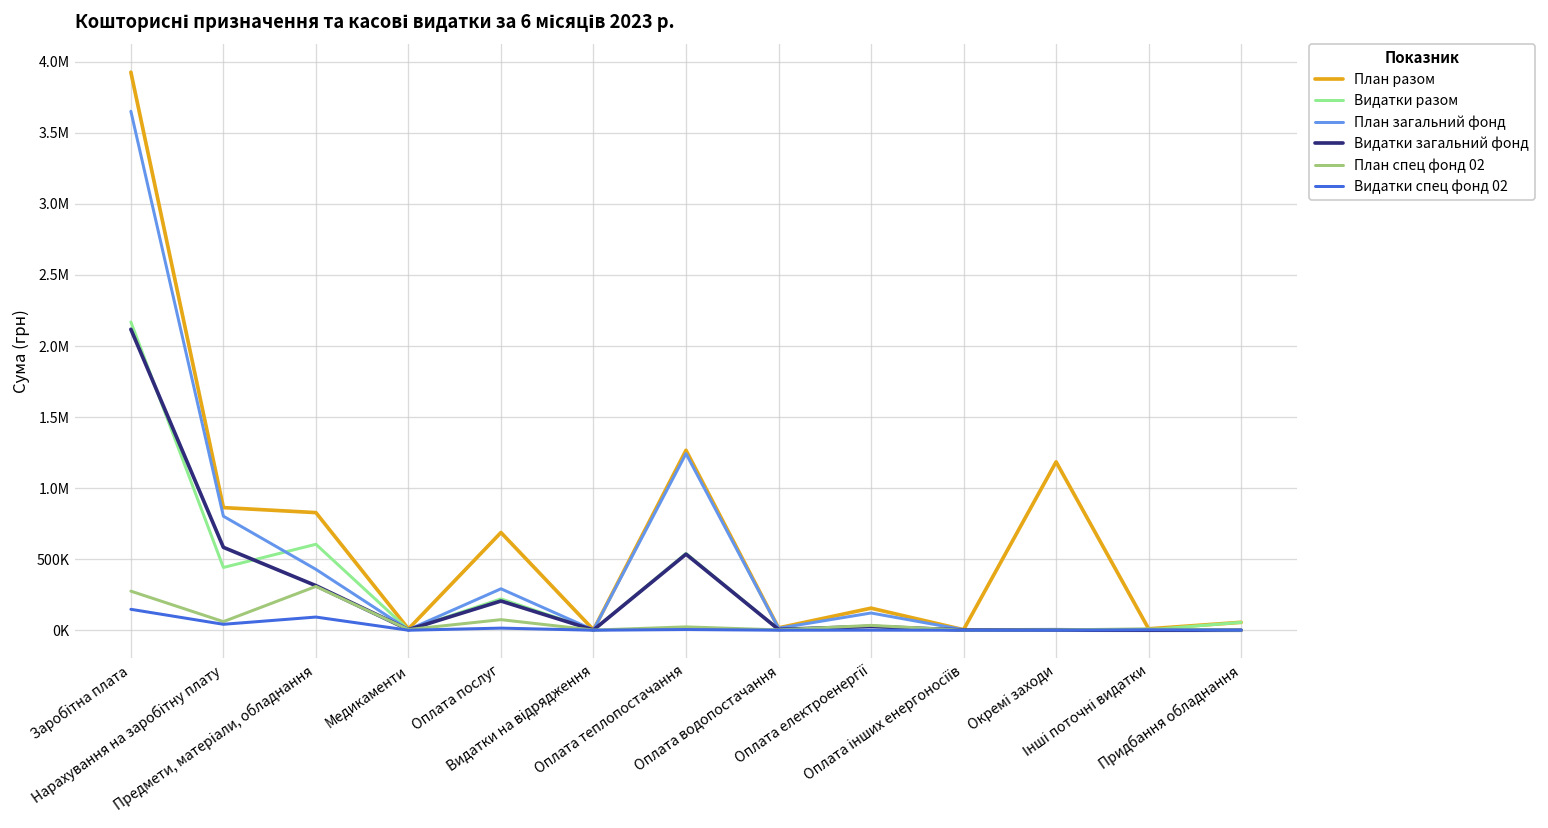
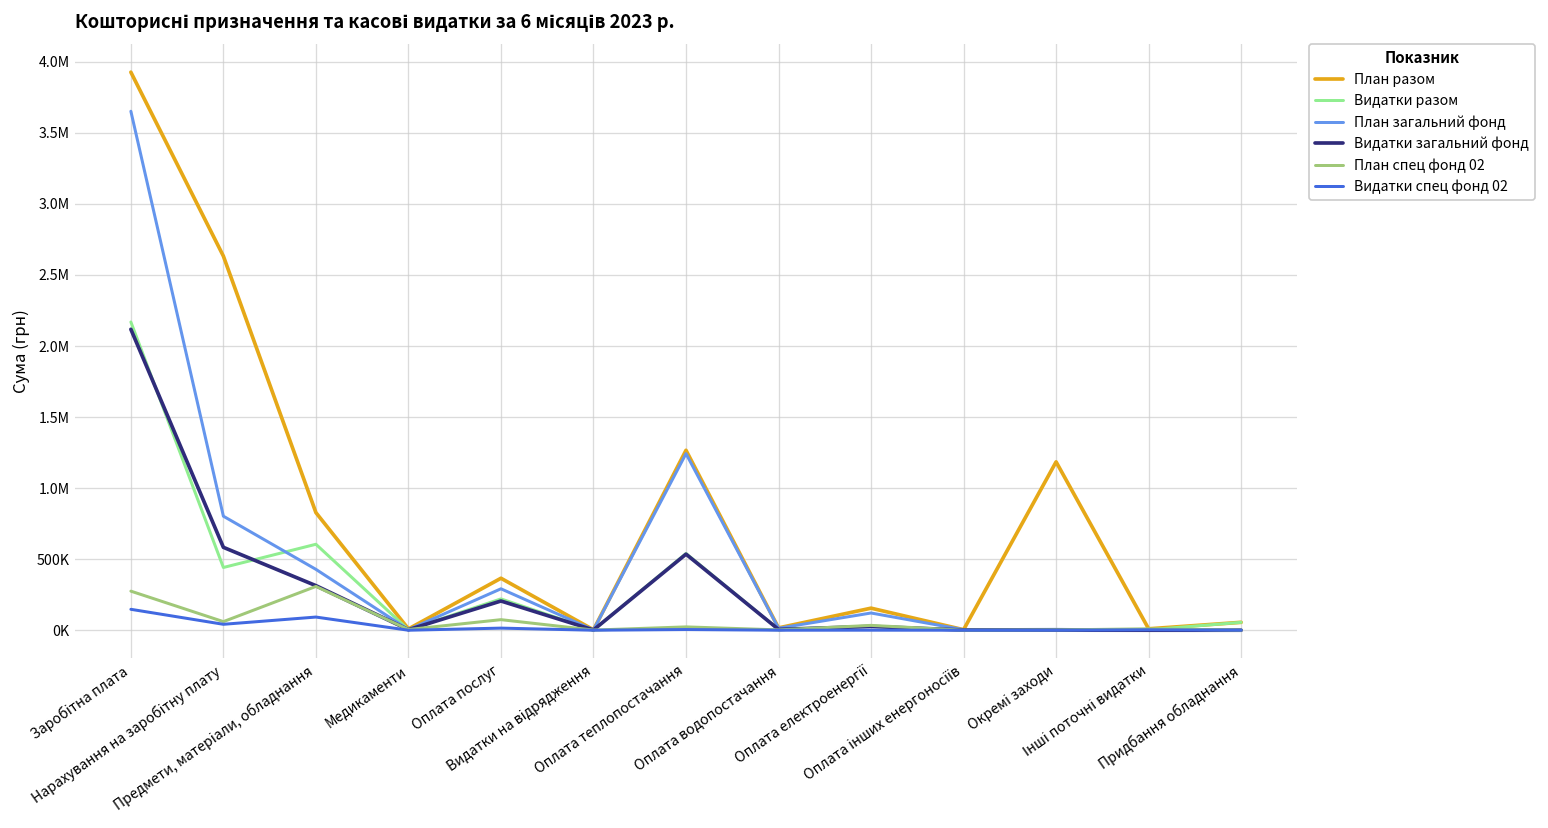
План разом, Нарахування на заробітну плату: 860000 -> 2630000
План разом, Оплата послуг: 690000 -> 370000
